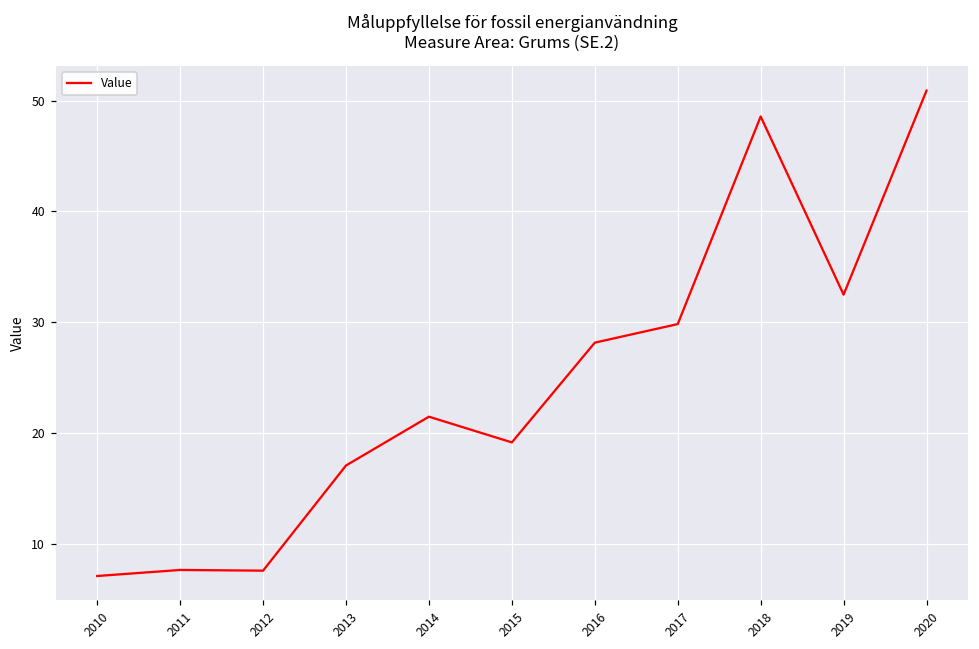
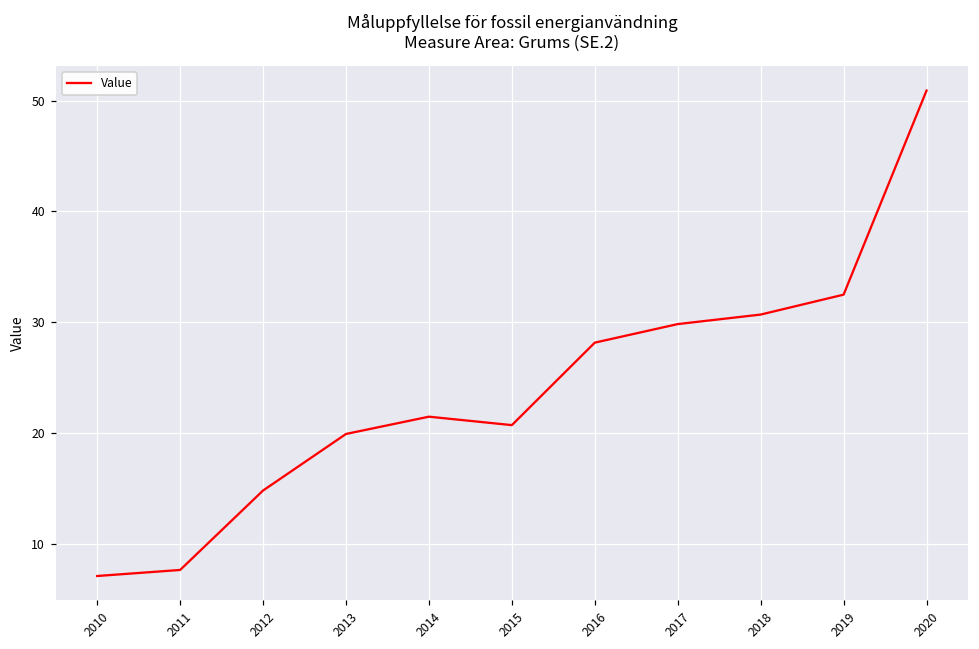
2012: 7.6 -> 14.8
2013: 17.1 -> 19.9
2015: 19.2 -> 20.7
2018: 48.6 -> 30.7
